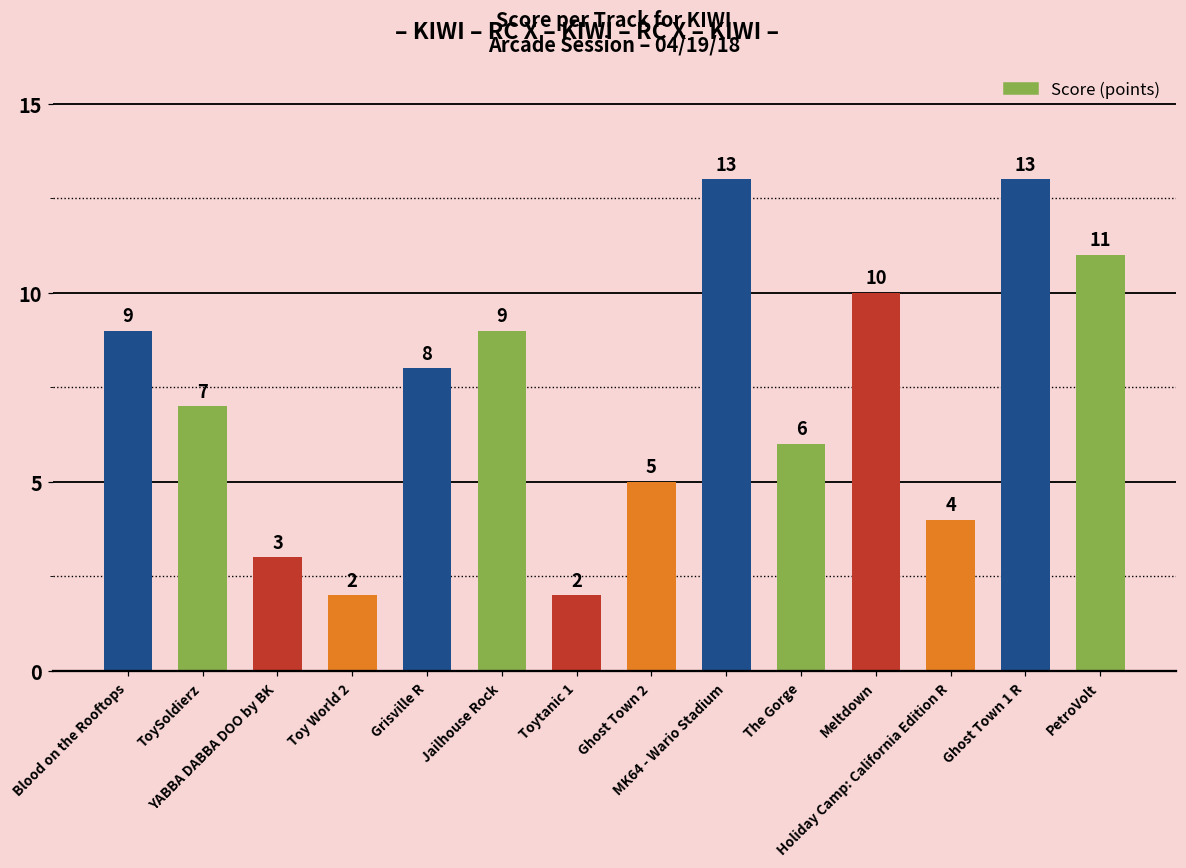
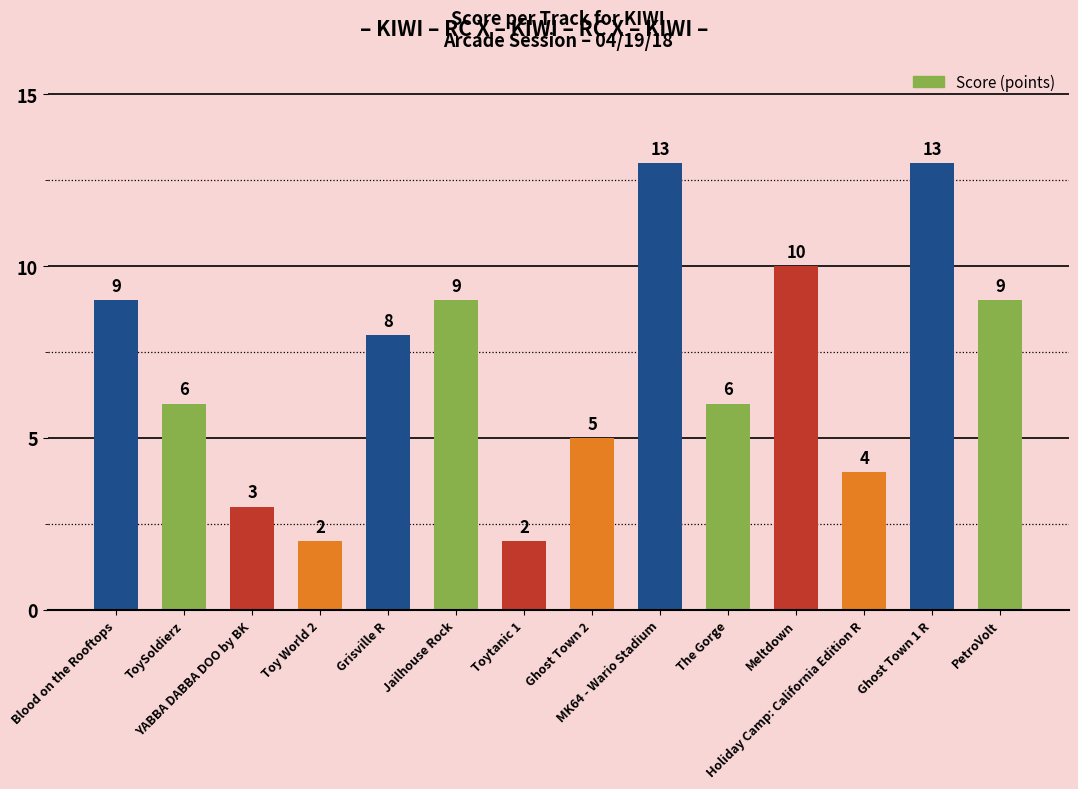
ToySoldierz: 7 -> 6
PetroVolt: 11 -> 9
